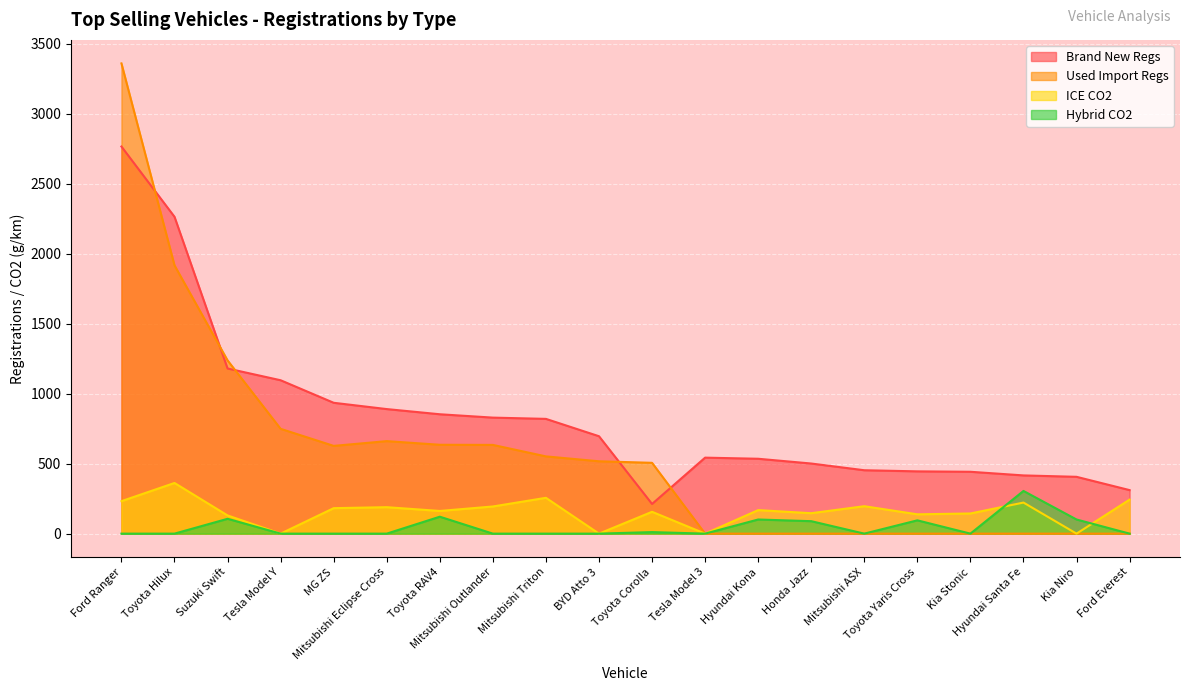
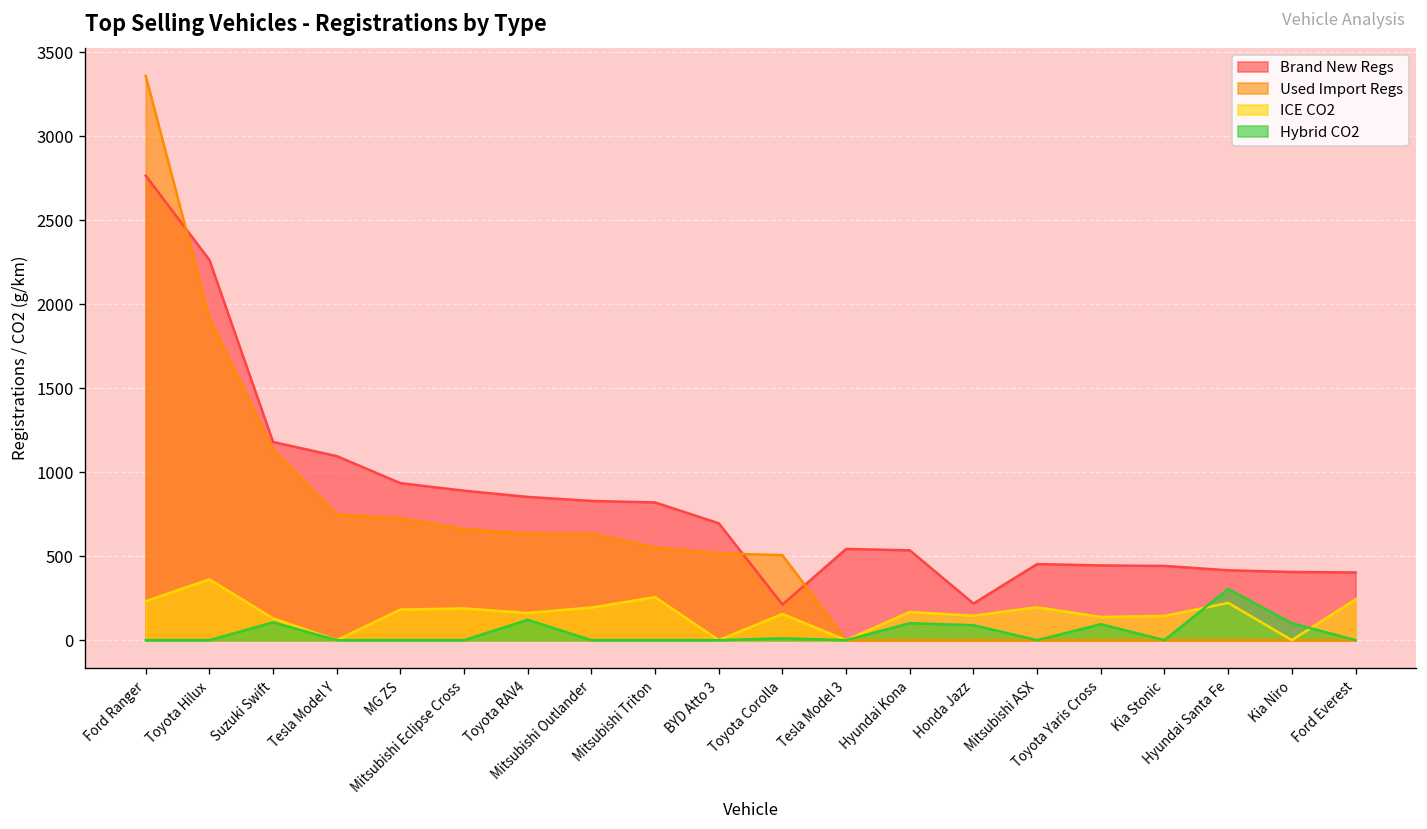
Used Import Regs, Suzuki Swift: 1240 -> 1140
Used Import Regs, MG ZS: 630 -> 730
Brand New Regs, Honda Jazz: 500 -> 220
Brand New Regs, Ford Everest: 310 -> 400
